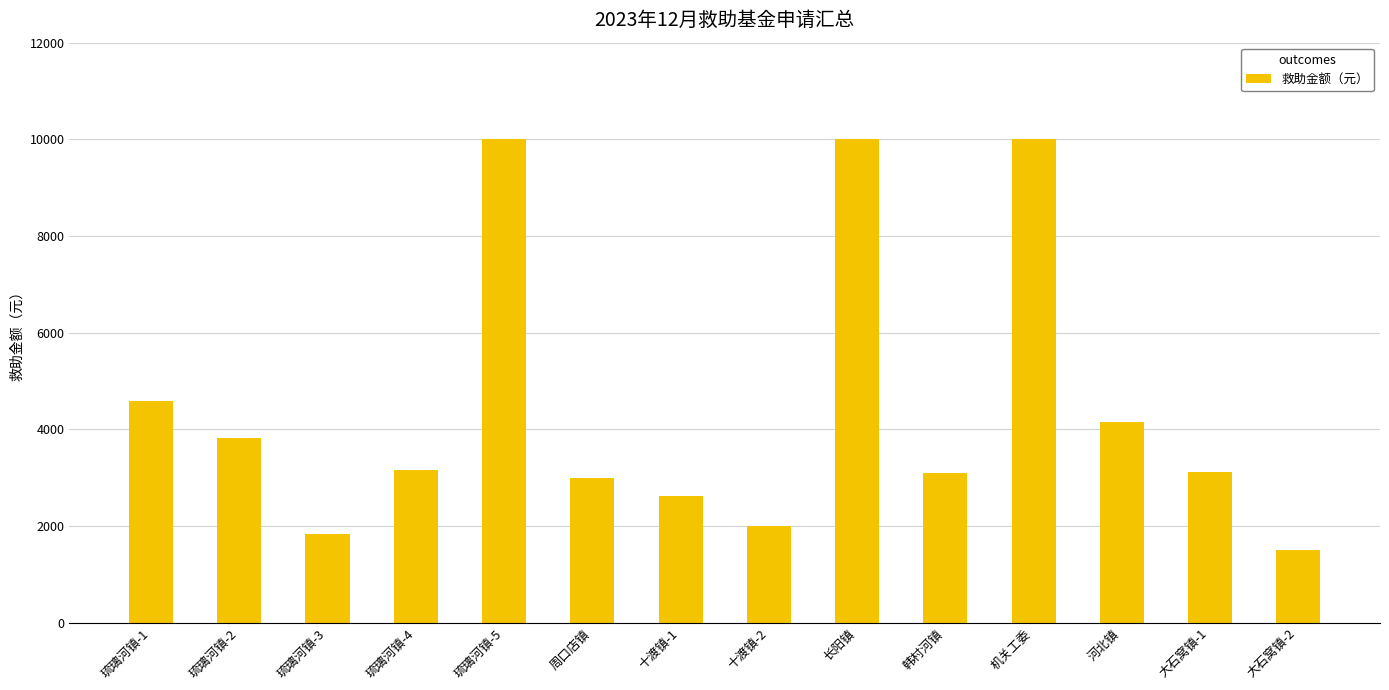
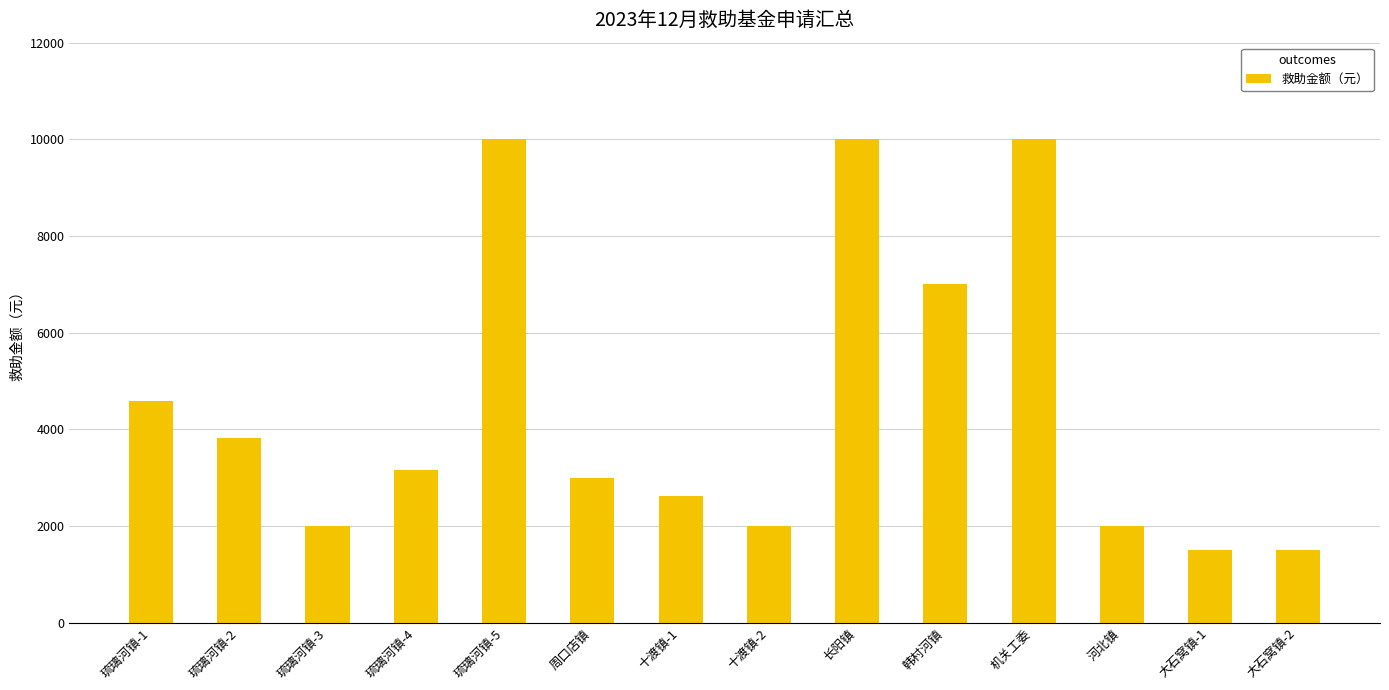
琉璃河镇-3: 1800 -> 2000
韩村河镇: 3100 -> 7000
河北镇: 4200 -> 2000
大石窝镇-1: 3100 -> 1500
